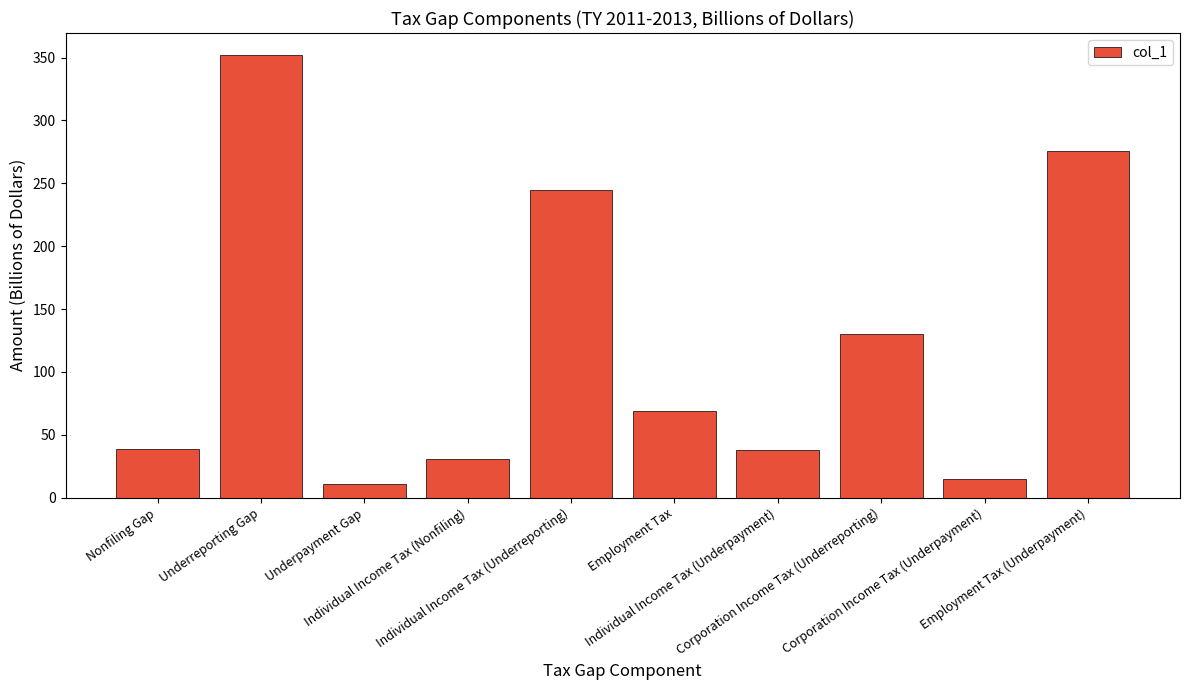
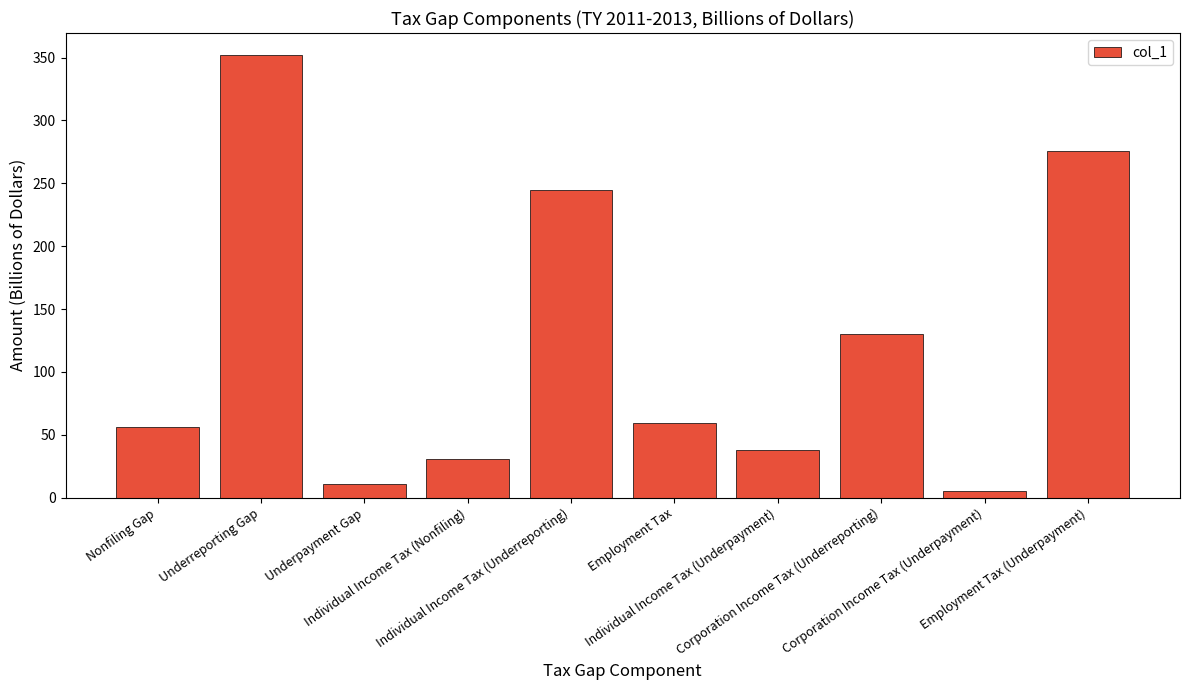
Nonfiling Gap: 39 -> 56
Employment Tax: 69 -> 59
Corporation Income Tax (Underpayment): 15 -> 5
